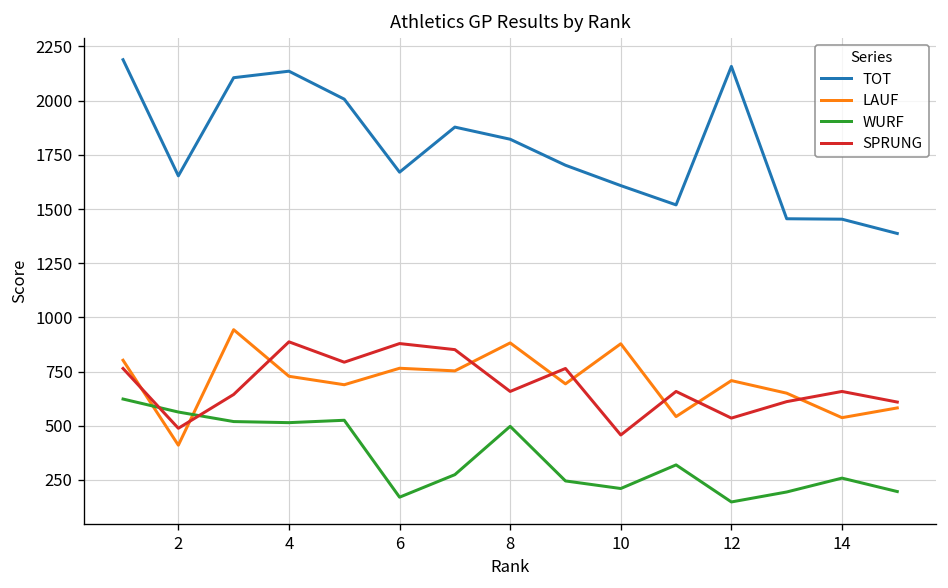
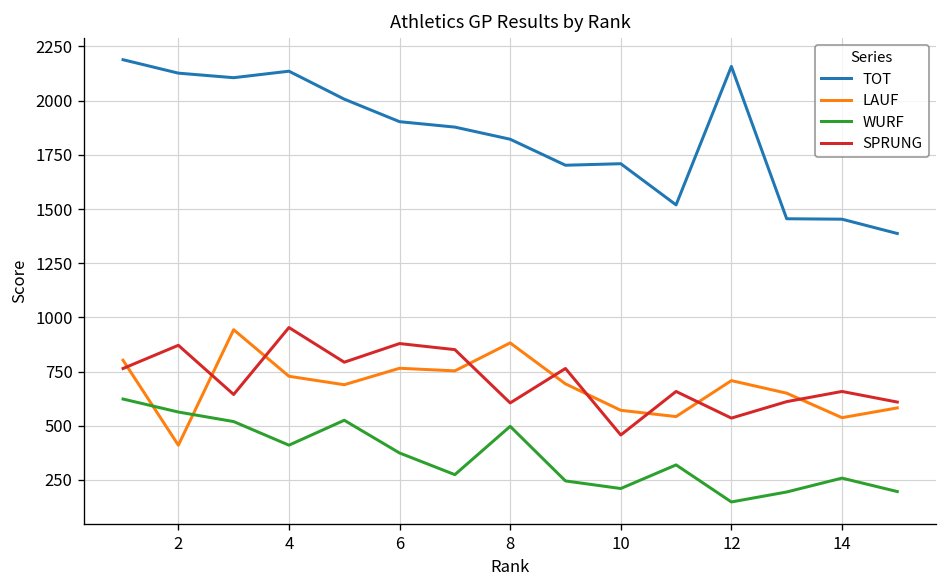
TOT, 2: 1650 -> 2130
SPRUNG, 2: 490 -> 870
WURF, 4: 510 -> 410
SPRUNG, 4: 890 -> 950
TOT, 6: 1670 -> 1900
WURF, 6: 170 -> 370
SPRUNG, 8: 660 -> 610
TOT, 10: 1610 -> 1710
LAUF, 10: 880 -> 570
